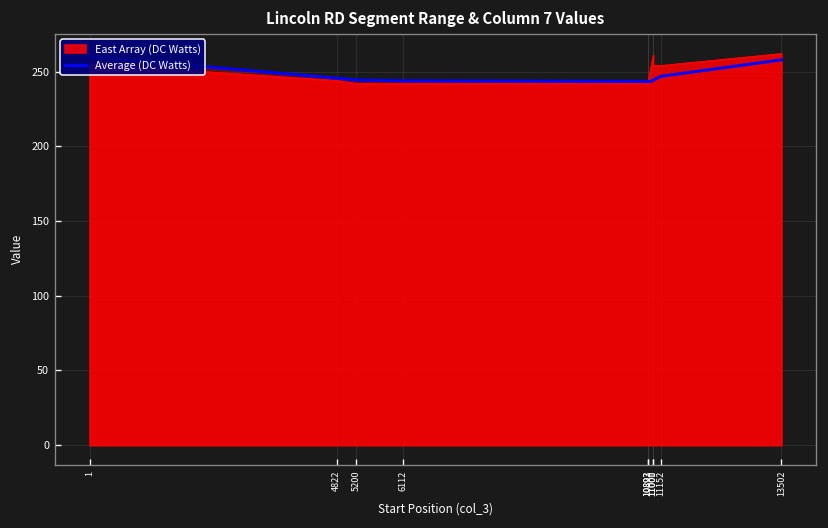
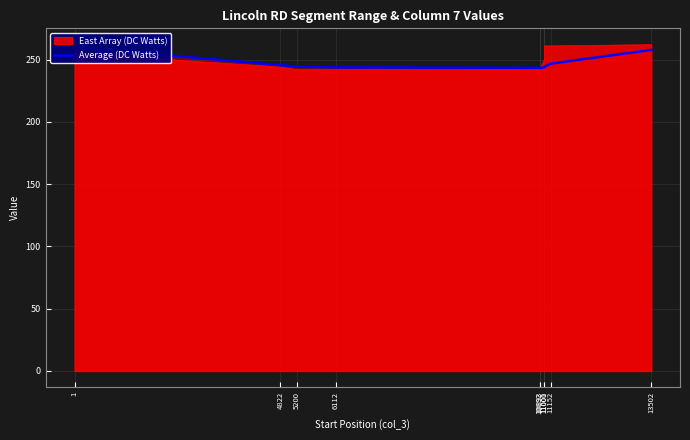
East Array (DC Watts), 11000: 261 -> 250
East Array (DC Watts), 11001: 254 -> 261
East Array (DC Watts), 11152: 254 -> 261
